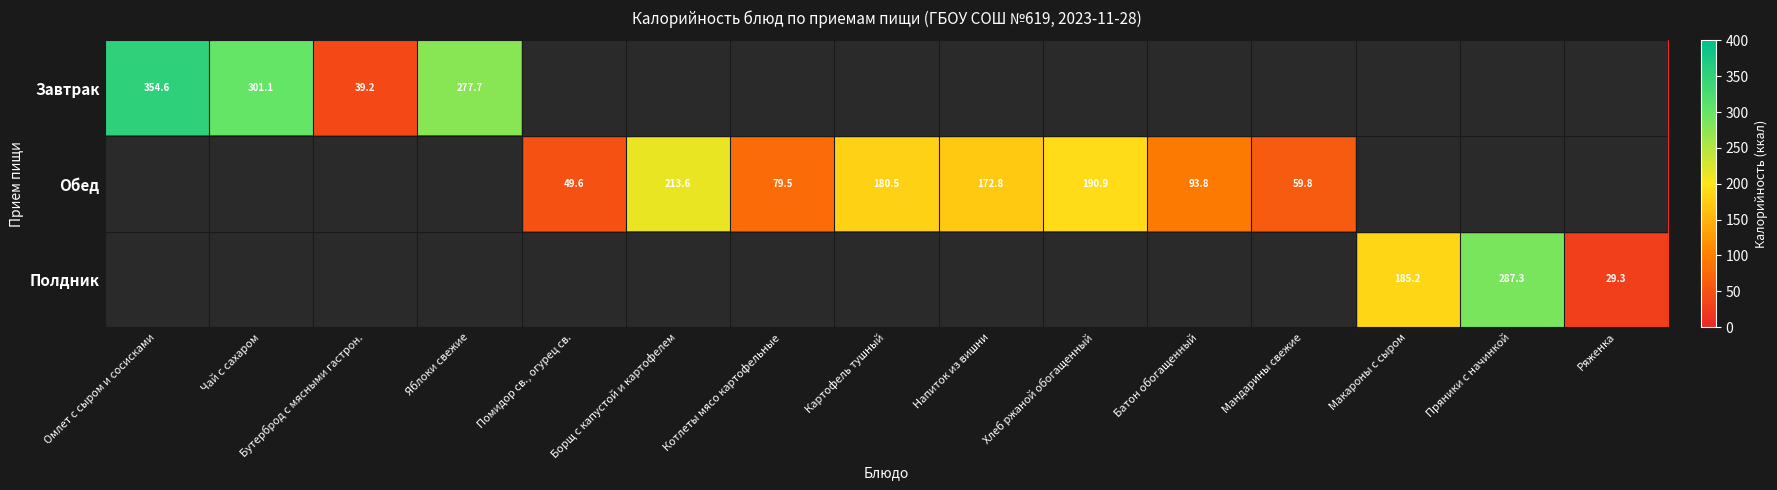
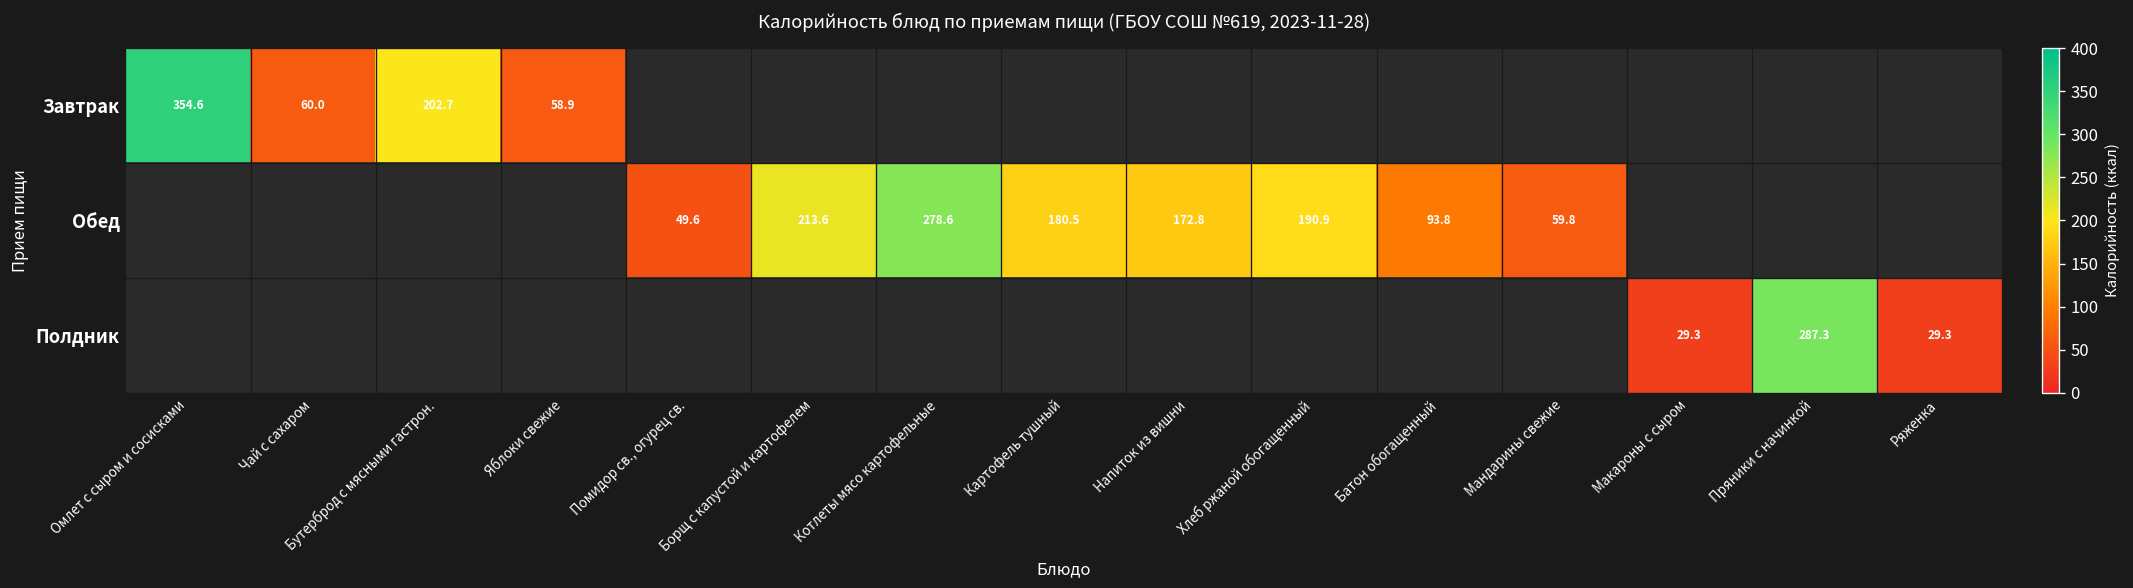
Завтрак, Чай с сахаром: 301.1 -> 60.0
Завтрак, Бутерброд с мясными гастрон.: 39.2 -> 202.7
Завтрак, Яблоки свежие: 277.7 -> 58.9
Обед, Котлеты мясо картофельные: 79.5 -> 278.6
Полдник, Макароны с сыром: 185.2 -> 29.3
